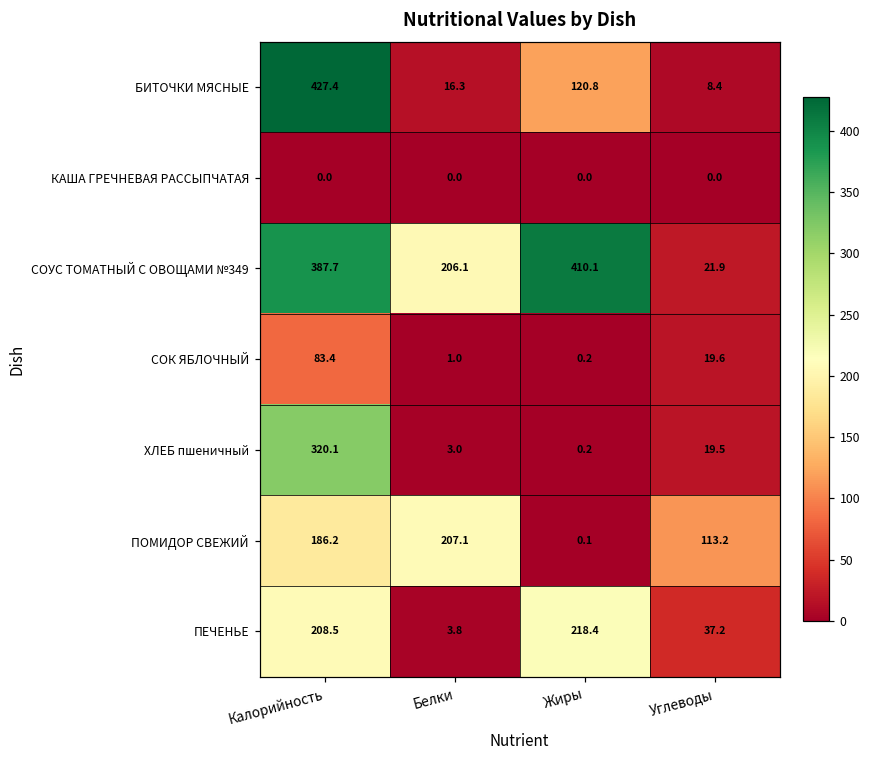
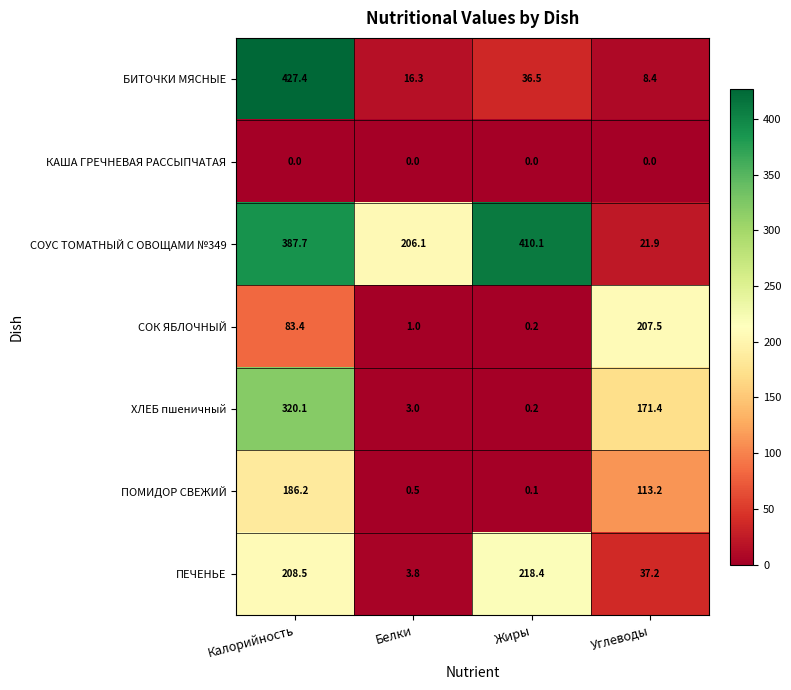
БИТОЧКИ МЯСНЫЕ, Жиры: 120.8 -> 36.5
СОК ЯБЛОЧНЫЙ, Углеводы: 19.6 -> 207.5
ХЛЕБ пшеничный, Углеводы: 19.5 -> 171.4
ПОМИДОР СВЕЖИЙ, Белки: 207.1 -> 0.5
